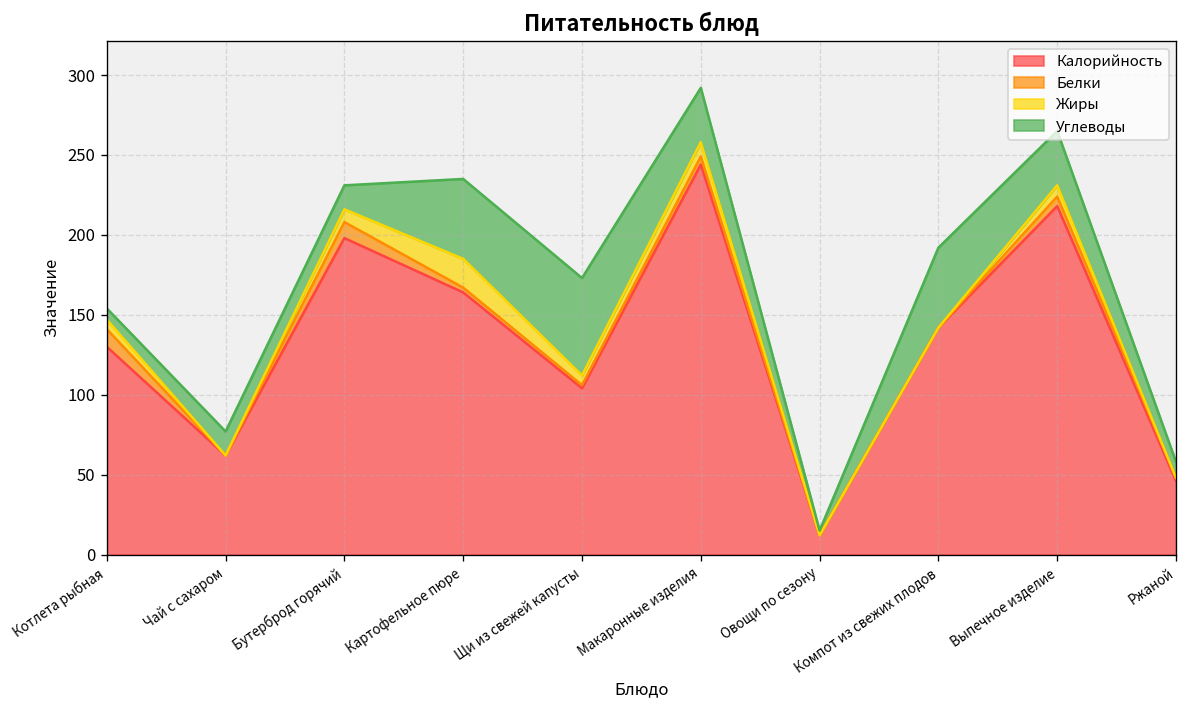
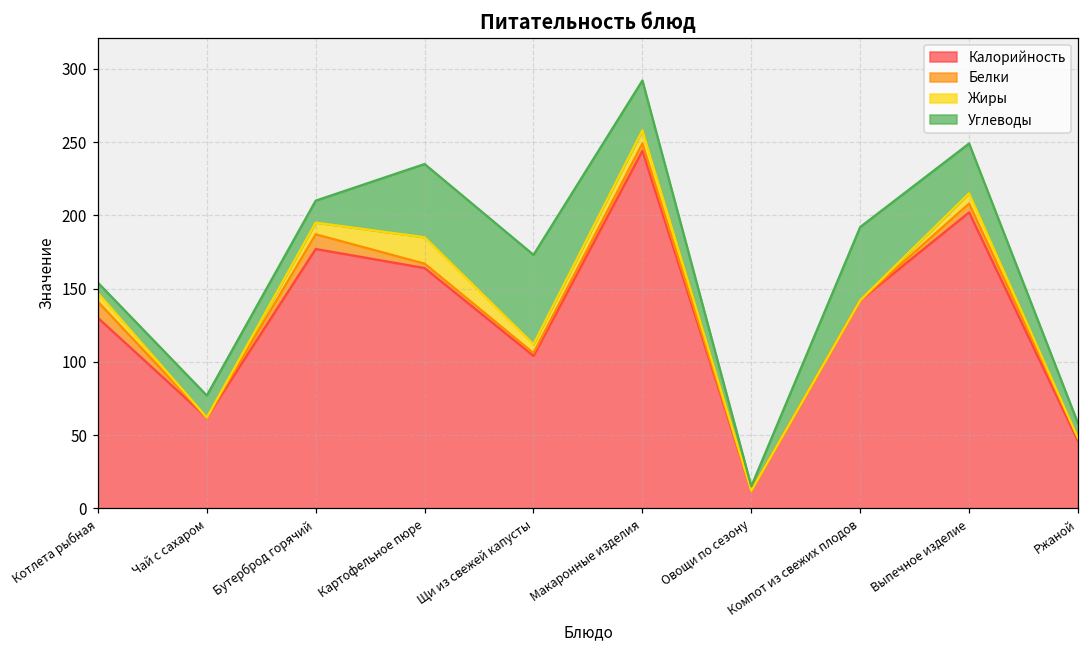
Калорийность, Бутерброд горячий: 198 -> 177
Калорийность, Выпечное изделие: 218 -> 202
